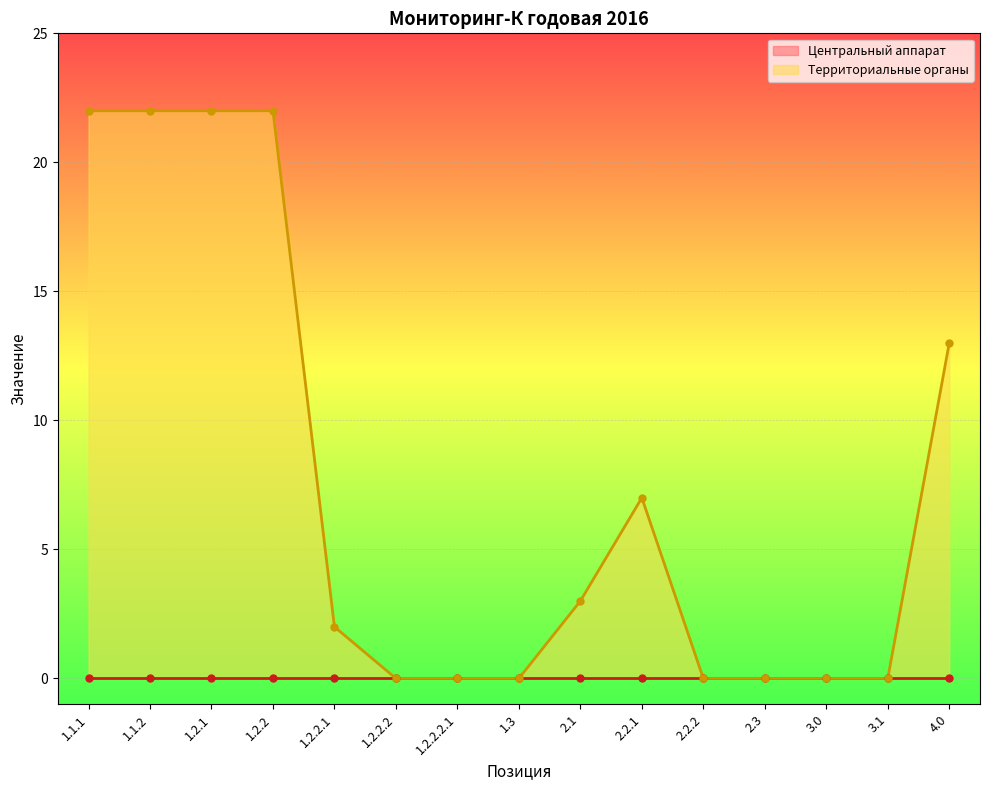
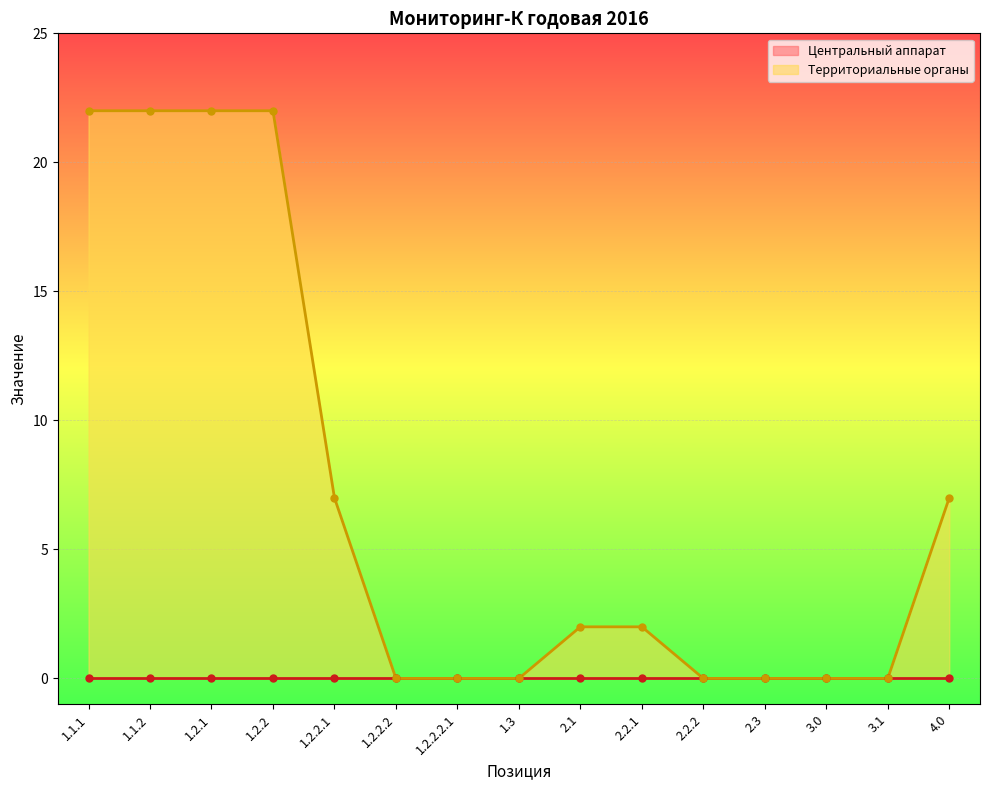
Территориальные органы, 1.2.2.1: 2 -> 7
Территориальные органы, 2.1: 3 -> 2
Территориальные органы, 2.2.1: 7 -> 2
Территориальные органы, 4.0: 13 -> 7
